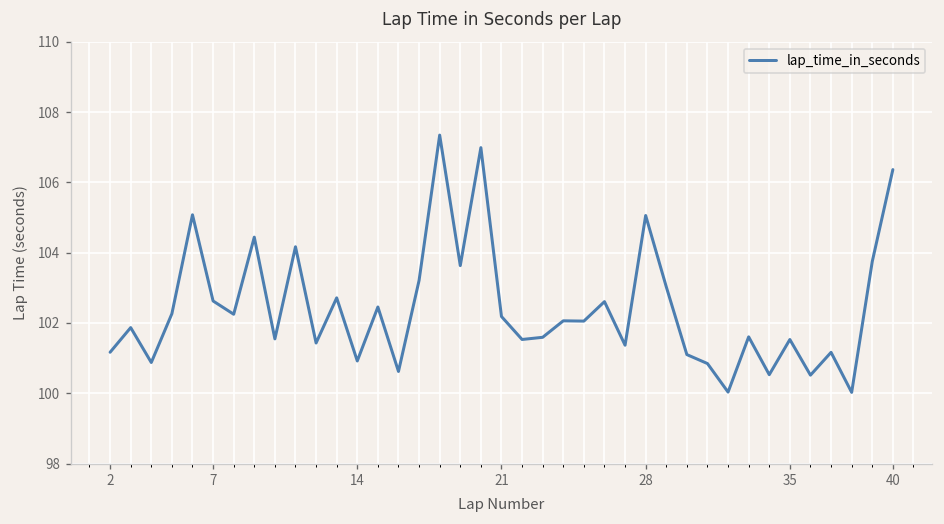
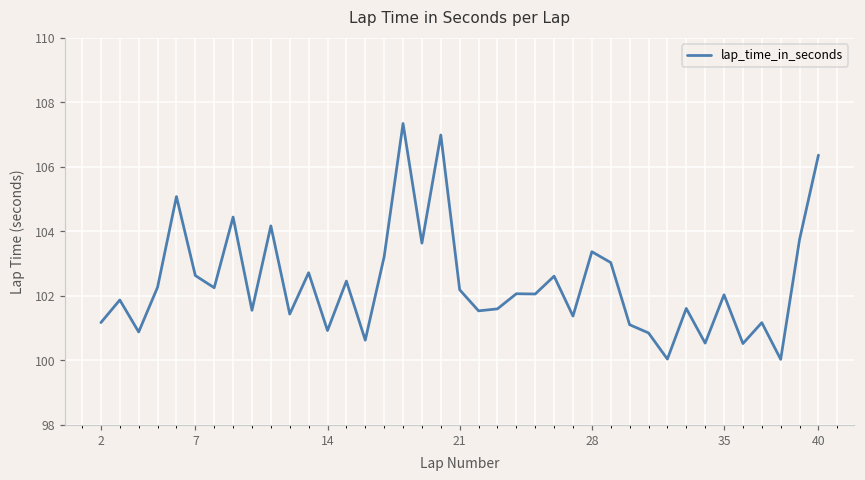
28: 105.1 -> 103.4
35: 101.5 -> 102.0
